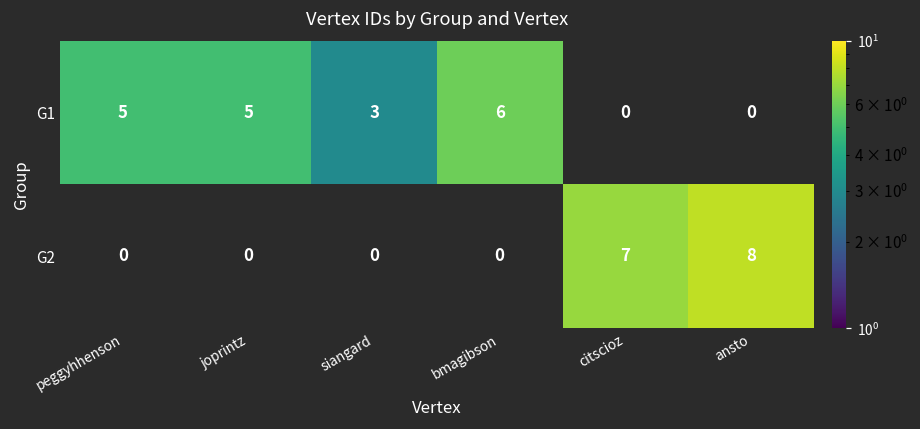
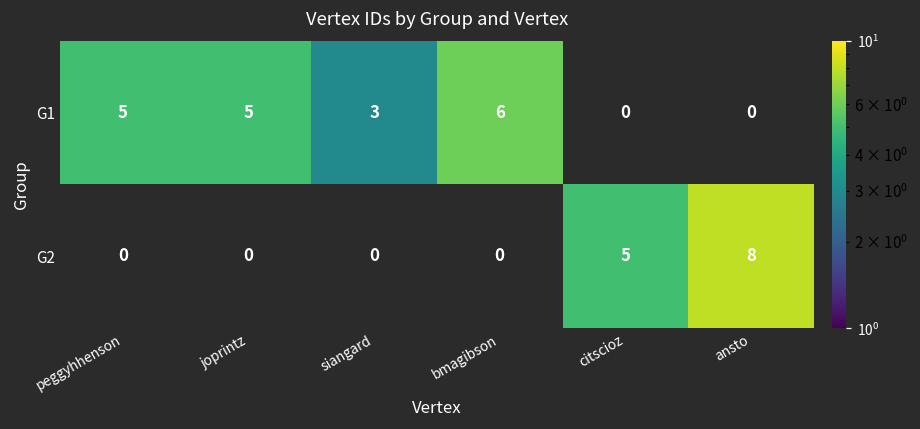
G2, citscioz: 7 -> 5
